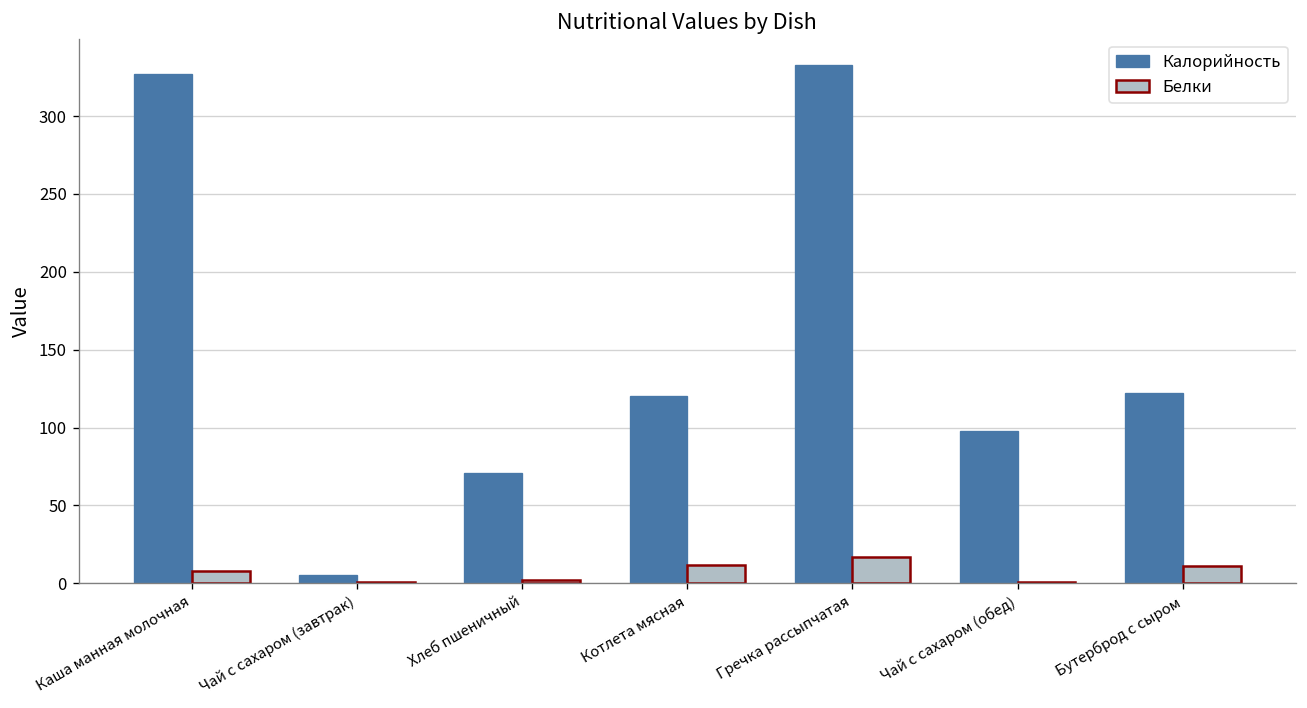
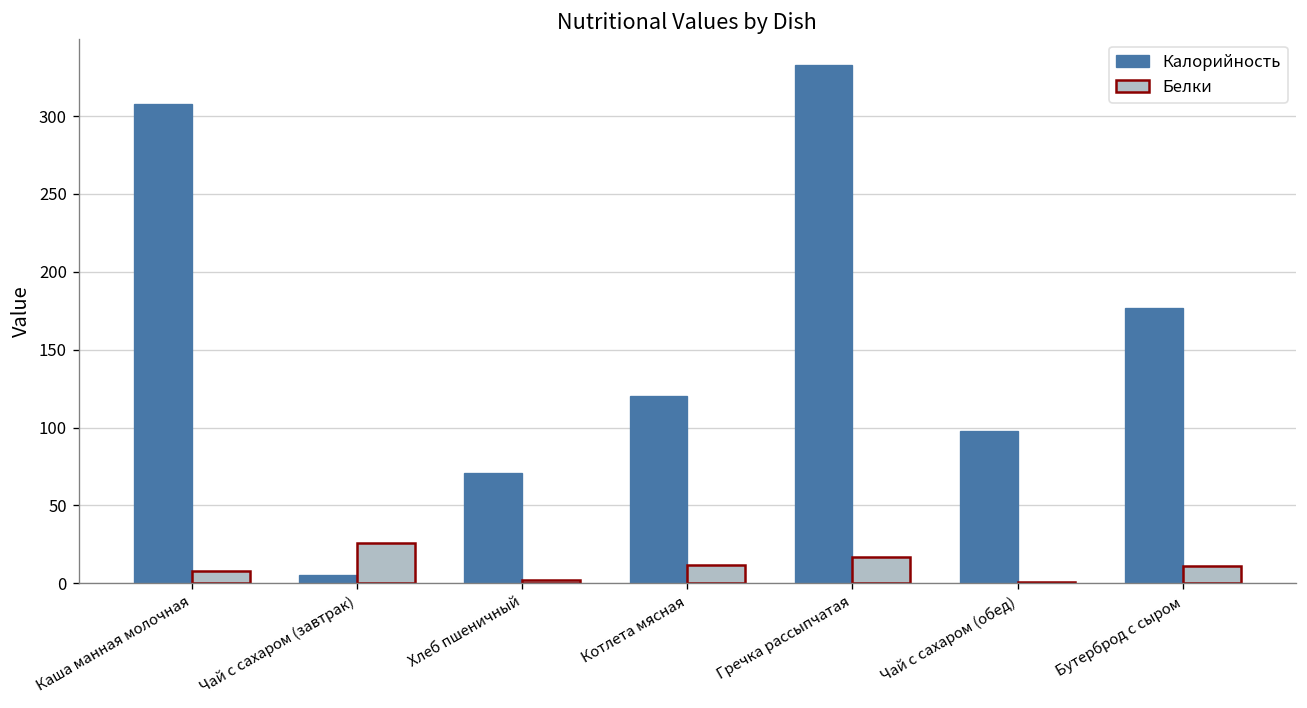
Калорийность, Каша манная молочная: 327 -> 308
Белки, Чай с сахаром (завтрак): 1 -> 26
Калорийность, Бутерброд с сыром: 122 -> 177
